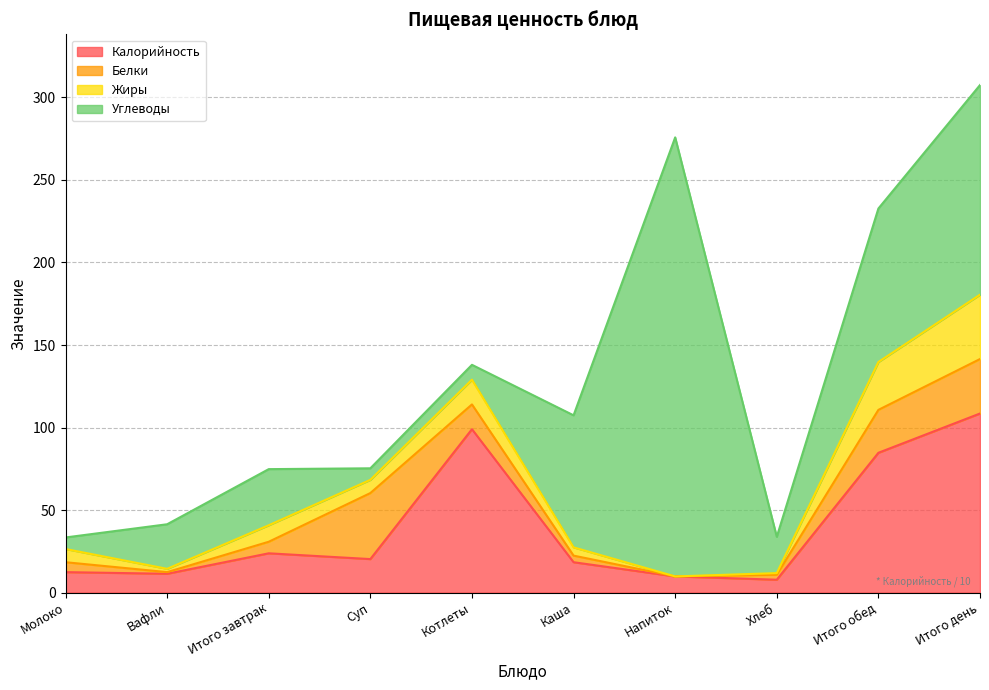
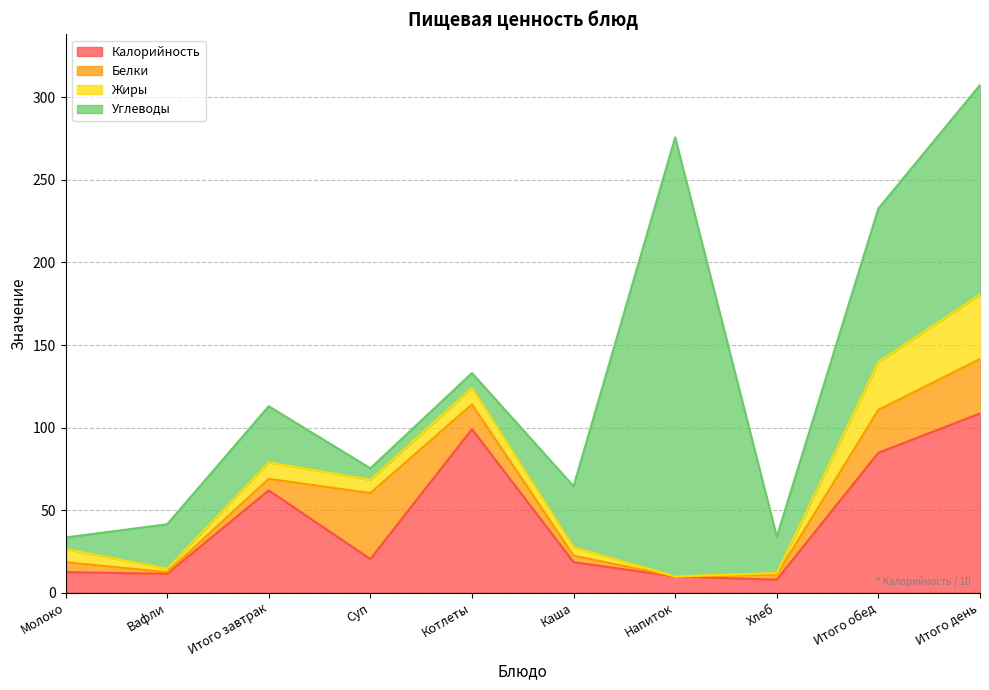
Калорийность, Итого завтрак: 24 -> 62
Жиры, Котлеты: 15 -> 10
Углеводы, Каша: 80 -> 37
